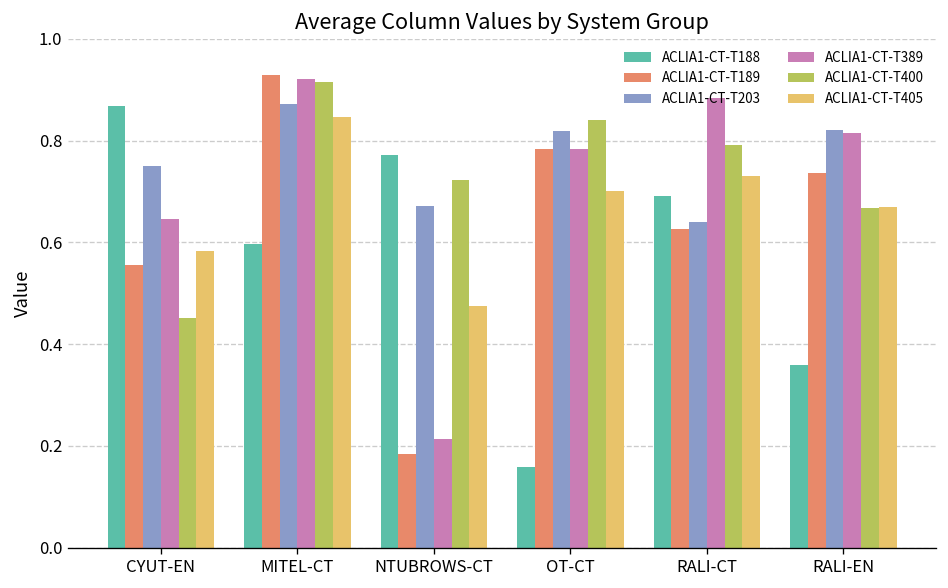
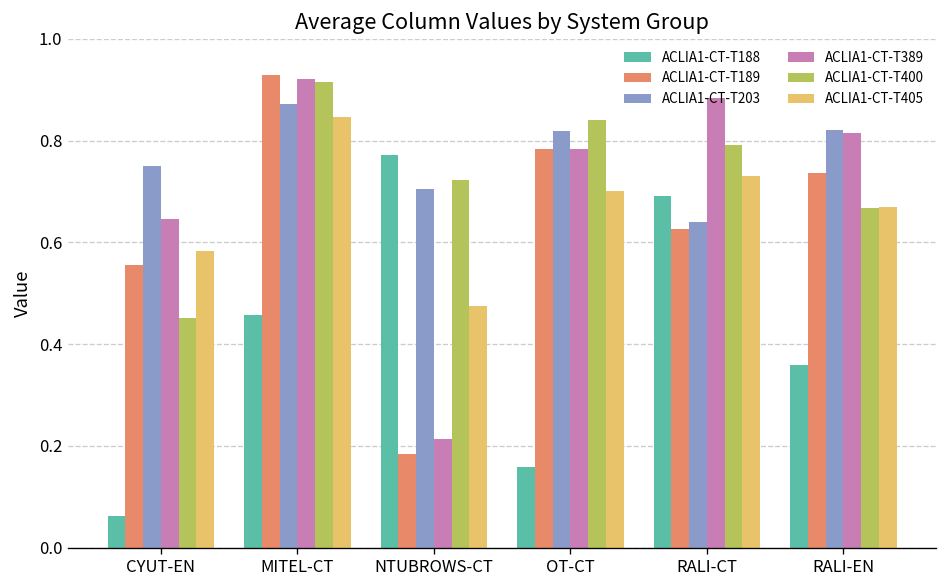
ACLIA1-CT-T188, CYUT-EN: 0.87 -> 0.06
ACLIA1-CT-T188, MITEL-CT: 0.60 -> 0.46
ACLIA1-CT-T203, NTUBROWS-CT: 0.67 -> 0.71
